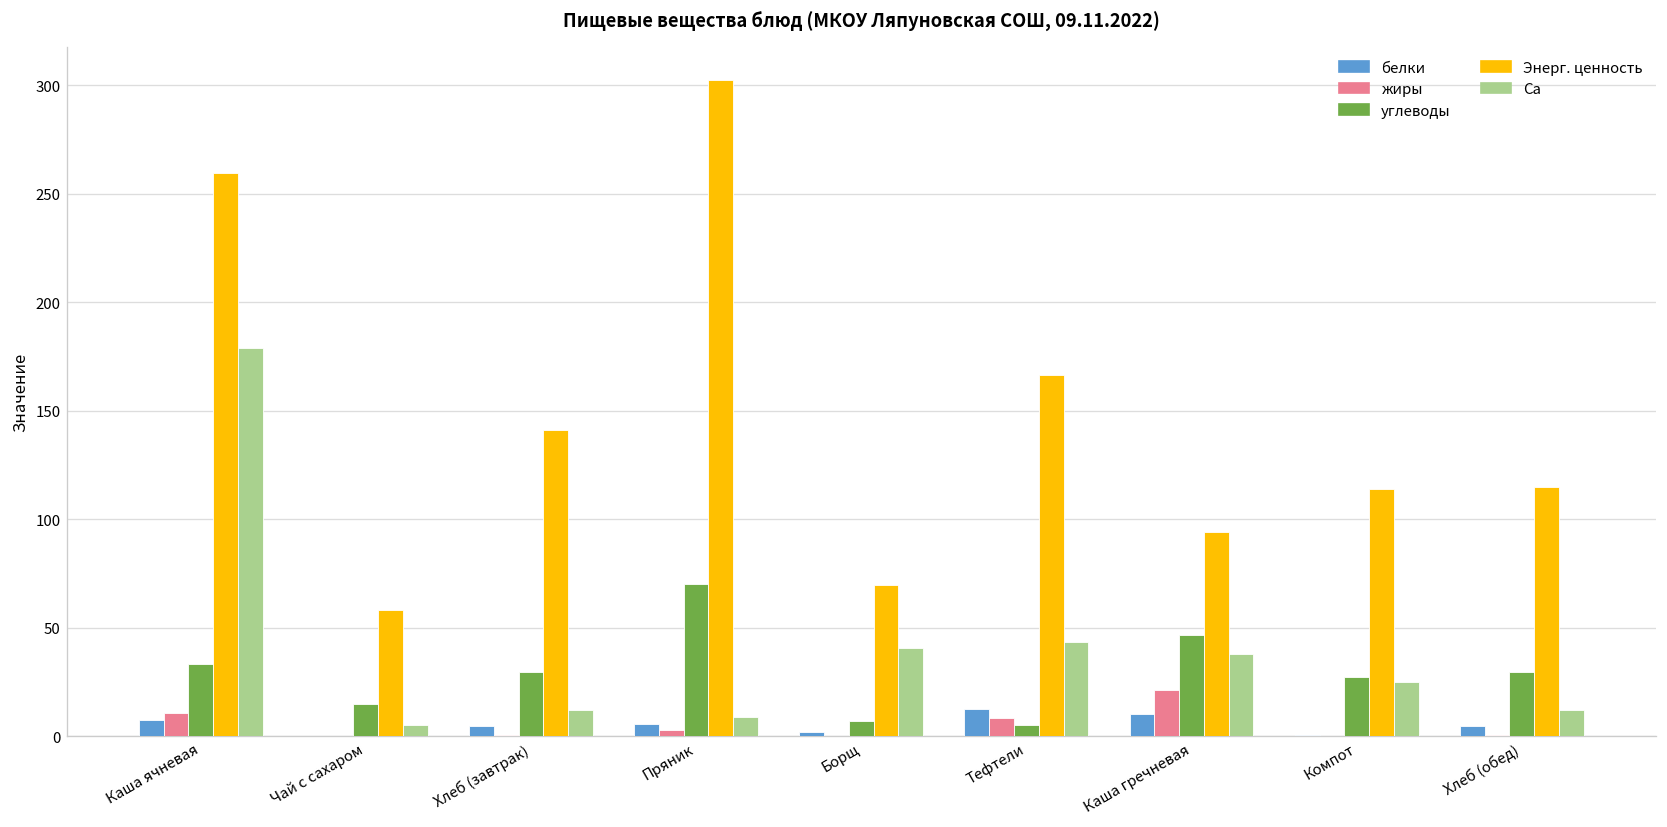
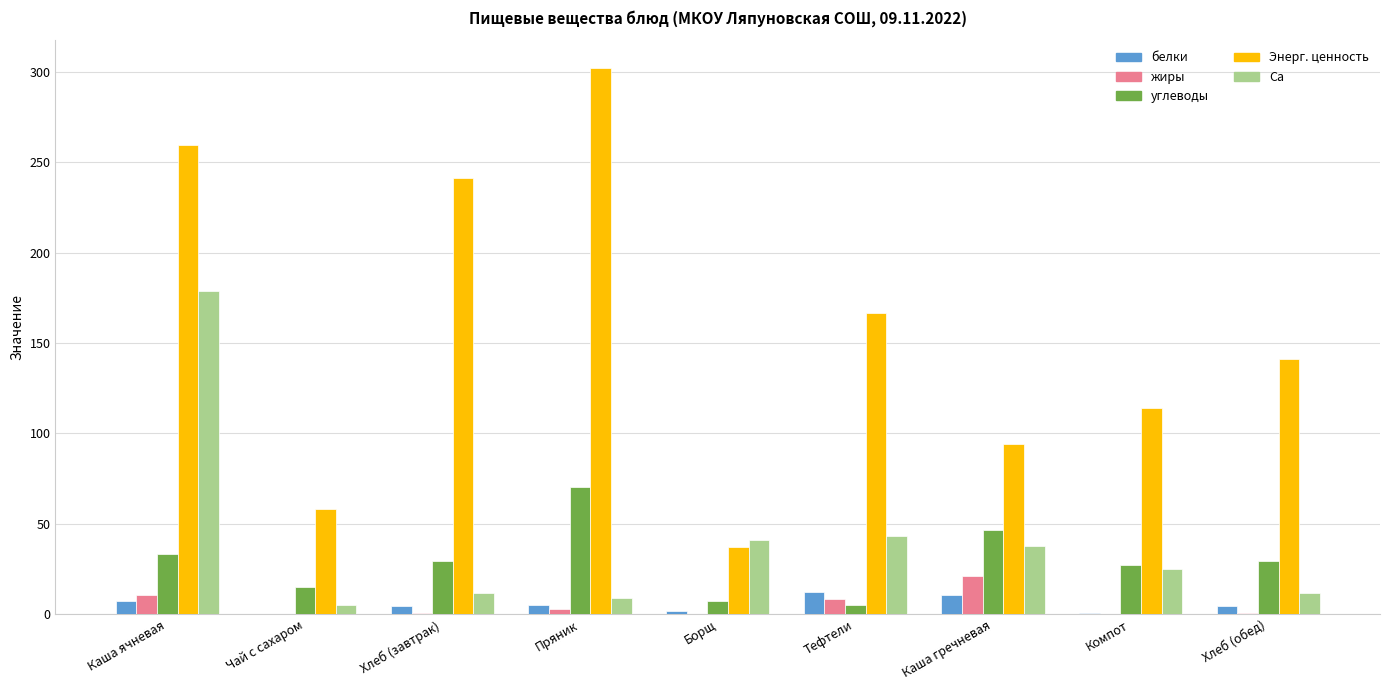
Энерг. ценность, Хлеб (завтрак): 141 -> 241
Энерг. ценность, Борщ: 70 -> 37
Энерг. ценность, Хлеб (обед): 115 -> 141
